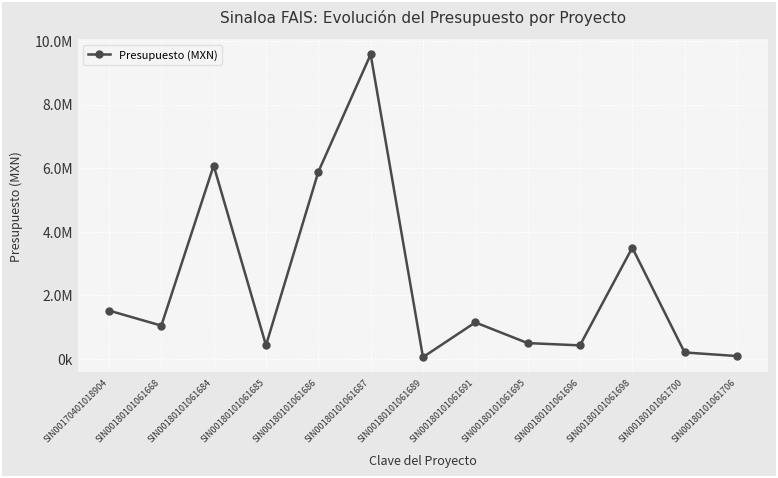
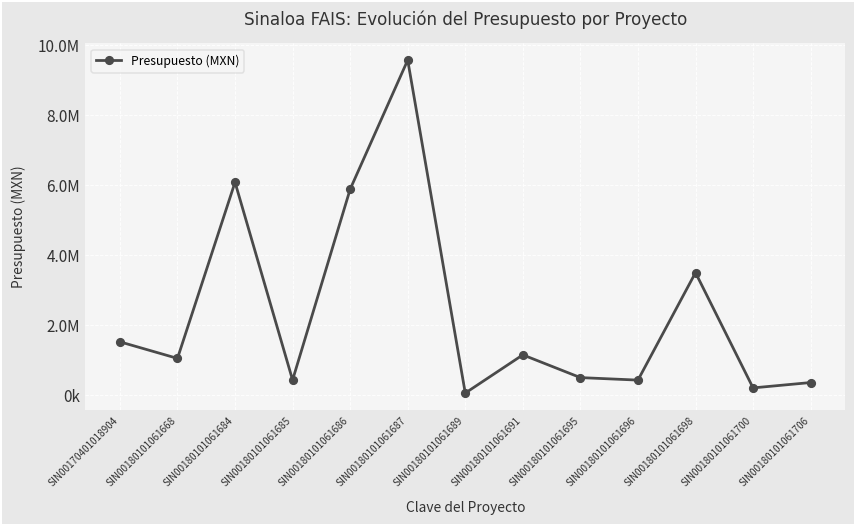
SIN00180101061706: 100000 -> 400000
